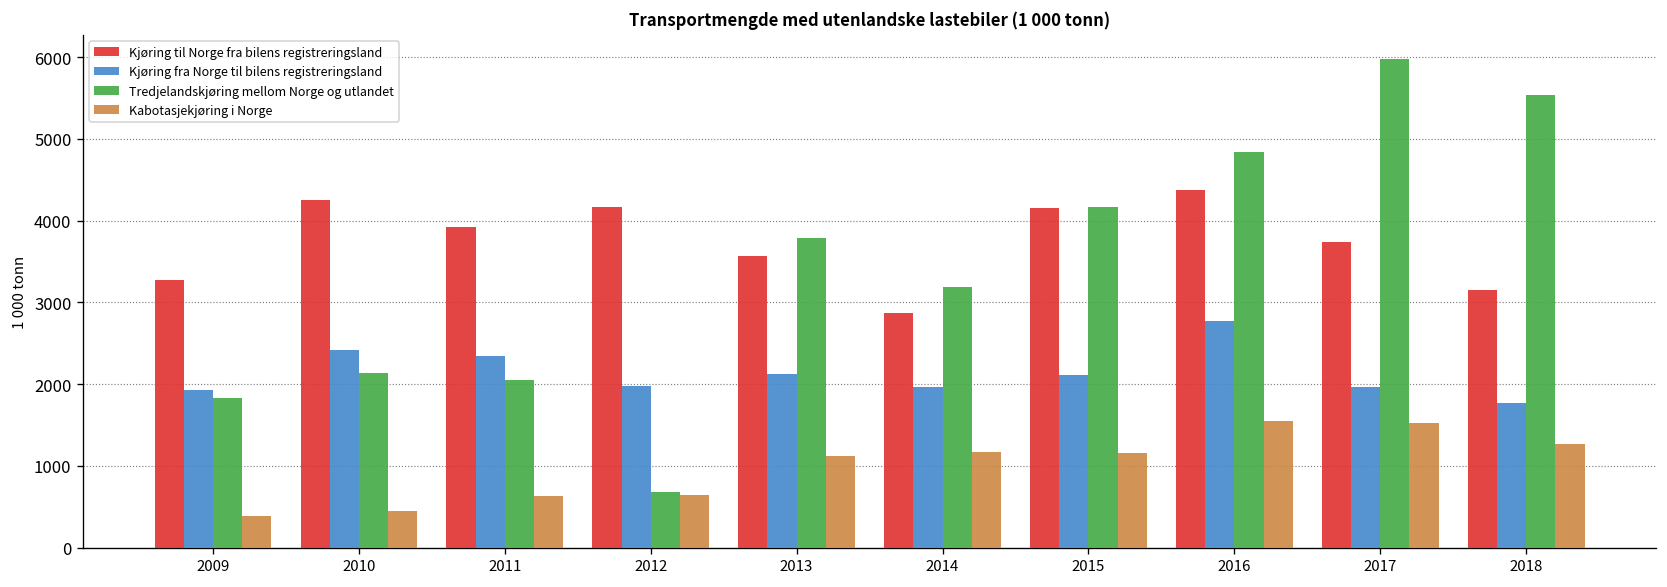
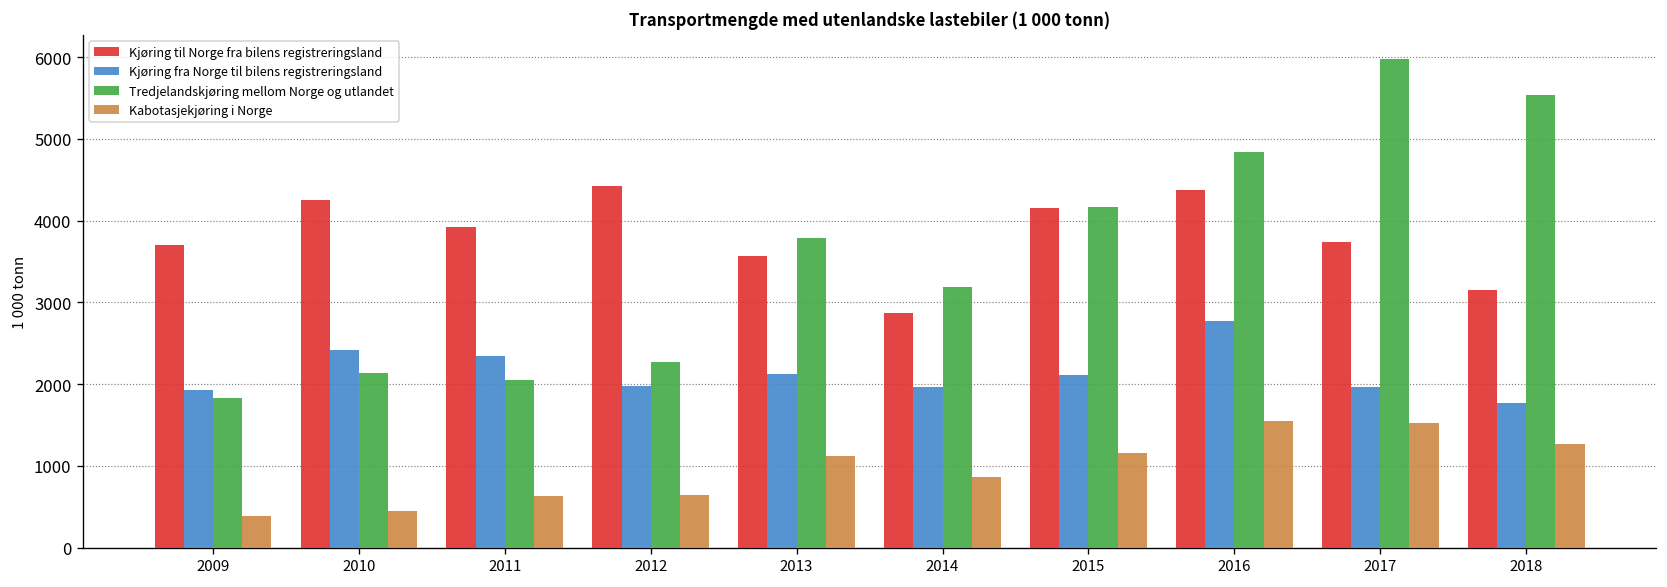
Kjøring til Norge fra bilens registreringsland, 2009: 3300 -> 3700
Kjøring til Norge fra bilens registreringsland, 2012: 4200 -> 4400
Tredjelandskjøring mellom Norge og utlandet, 2012: 700 -> 2300
Kabotasjekjøring i Norge, 2014: 1200 -> 900
